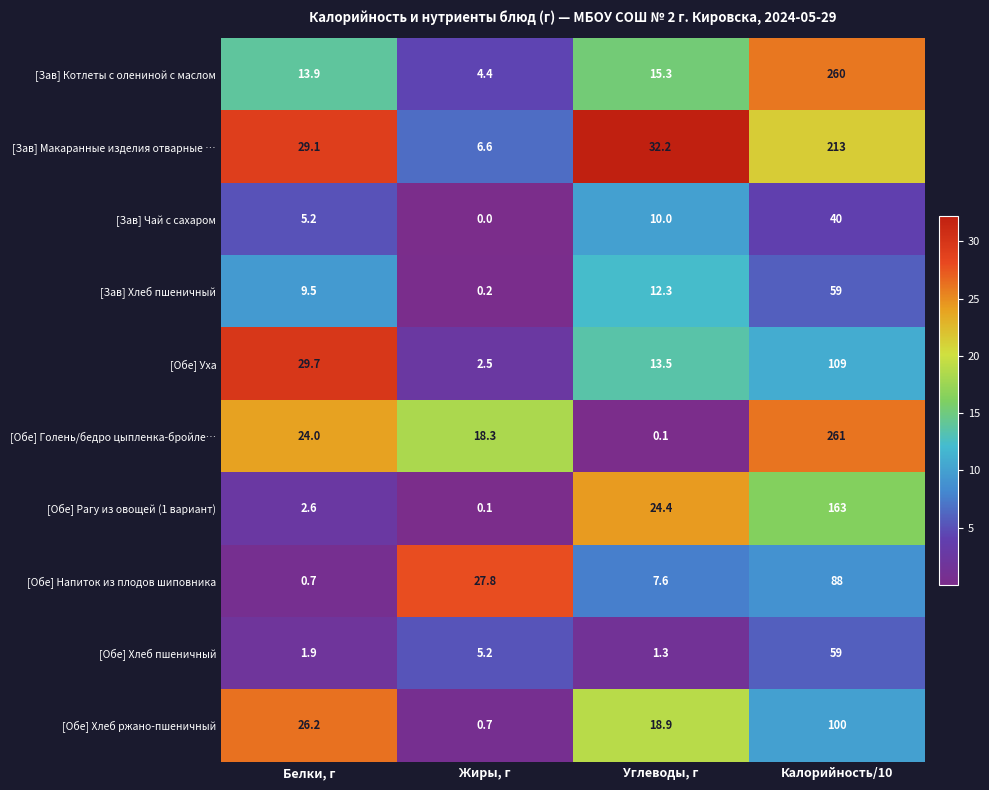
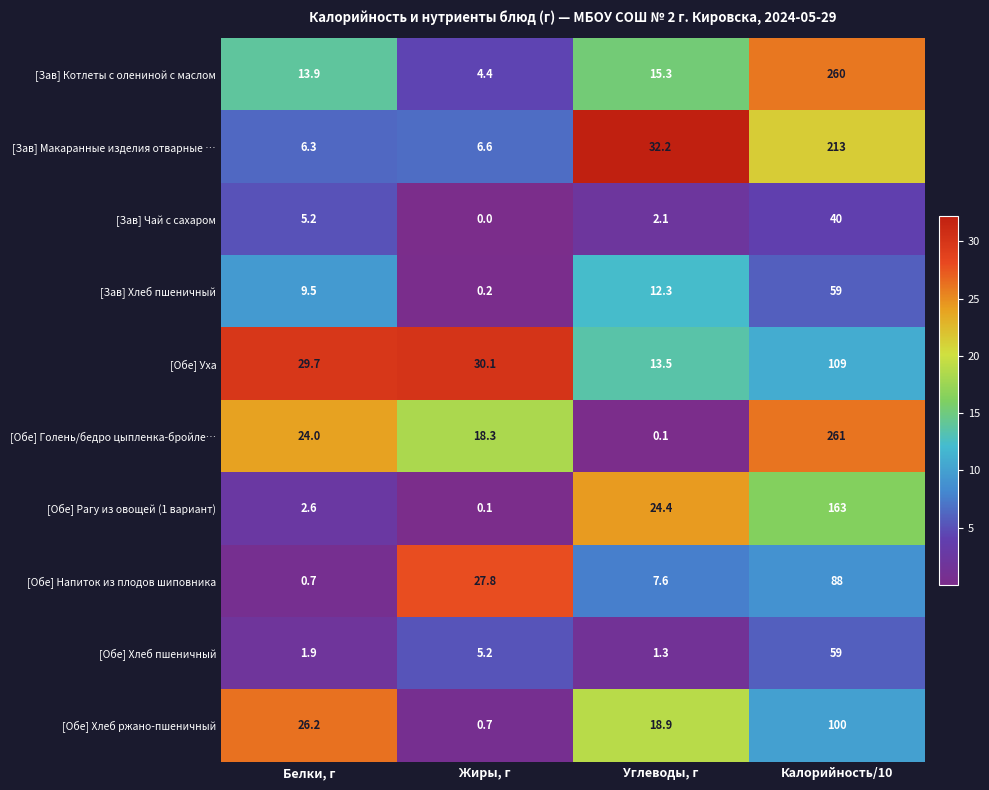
[Зав] Макаранные изделия отварные …, Белки, г: 29.1 -> 6.3
[Зав] Чай с сахаром, Углеводы, г: 10.0 -> 2.1
[Обе] Уха, Жиры, г: 2.5 -> 30.1
